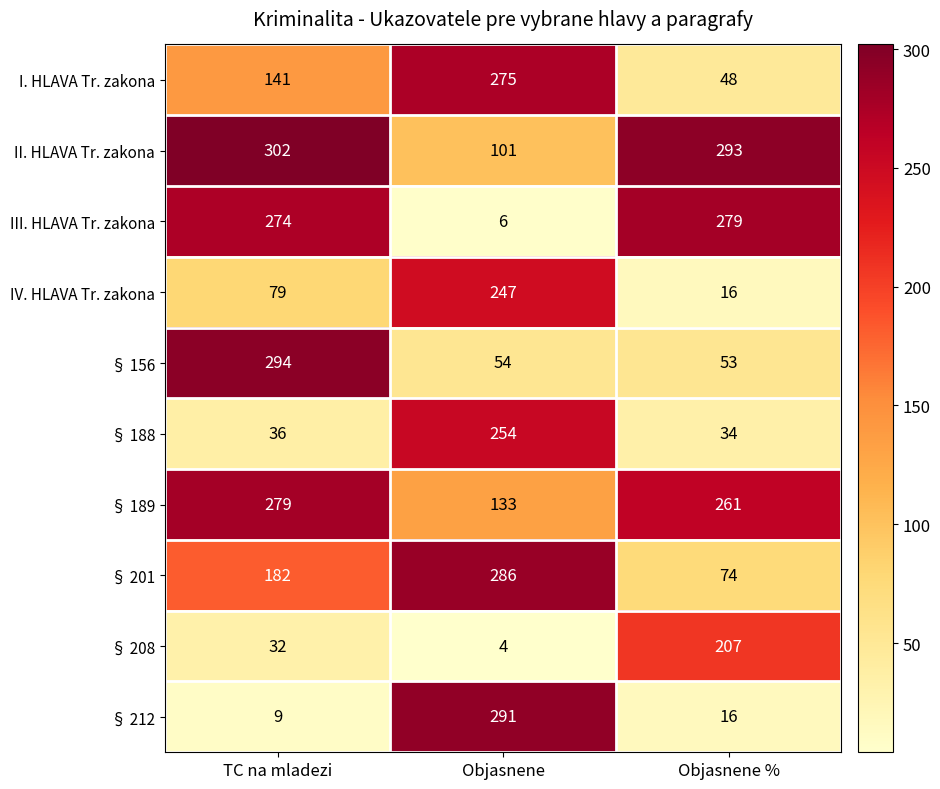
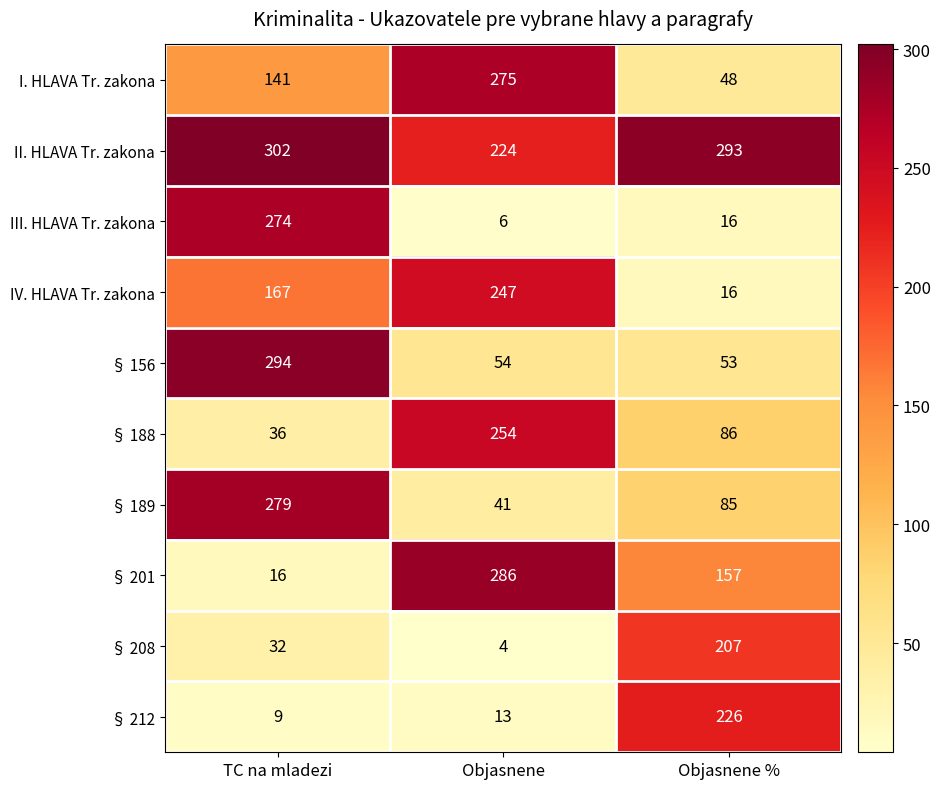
II. HLAVA Tr. zakona, Objasnene: 101 -> 224
III. HLAVA Tr. zakona, Objasnene %: 279 -> 16
IV. HLAVA Tr. zakona, TC na mladezi: 79 -> 167
§ 188, Objasnene %: 34 -> 86
§ 189, Objasnene: 133 -> 41
§ 189, Objasnene %: 261 -> 85
§ 201, TC na mladezi: 182 -> 16
§ 201, Objasnene %: 74 -> 157
§ 212, Objasnene: 291 -> 13
§ 212, Objasnene %: 16 -> 226
